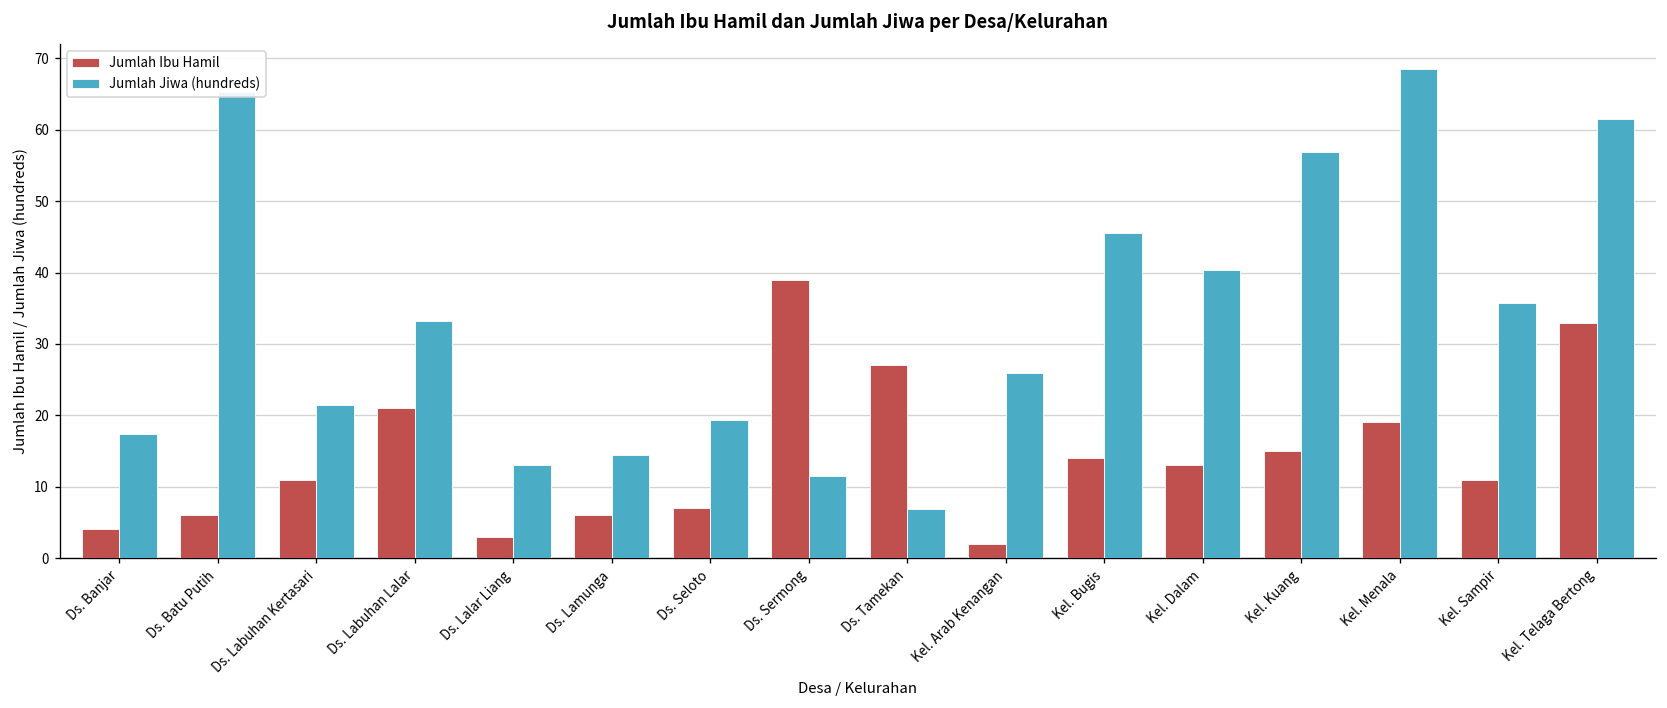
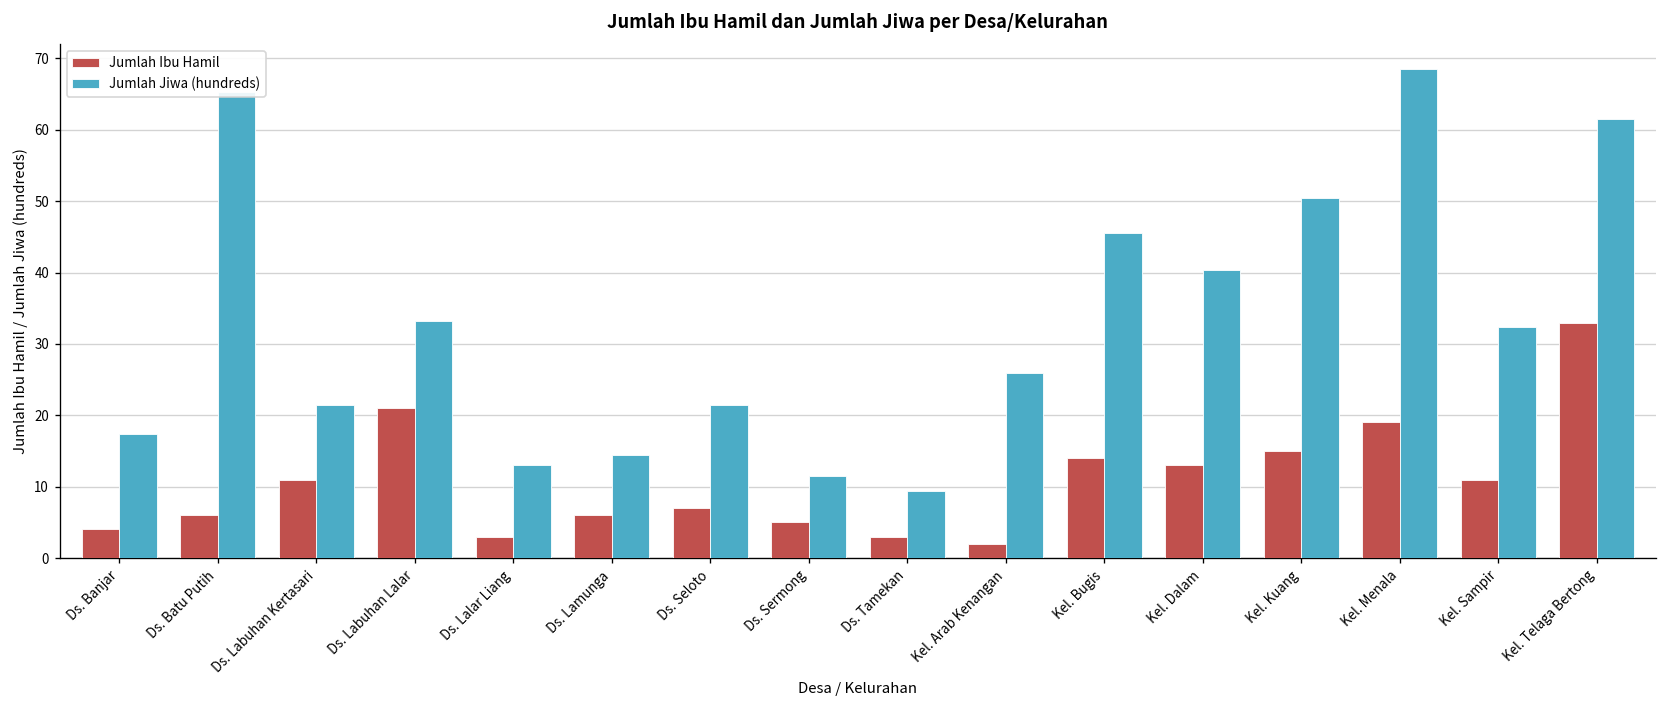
Jumlah Jiwa (hundreds), Ds. Seloto: 19 -> 21
Jumlah Ibu Hamil, Ds. Sermong: 39 -> 5
Jumlah Ibu Hamil, Ds. Tamekan: 27 -> 3
Jumlah Jiwa (hundreds), Ds. Tamekan: 7 -> 9
Jumlah Jiwa (hundreds), Kel. Kuang: 57 -> 50
Jumlah Jiwa (hundreds), Kel. Sampir: 36 -> 32
